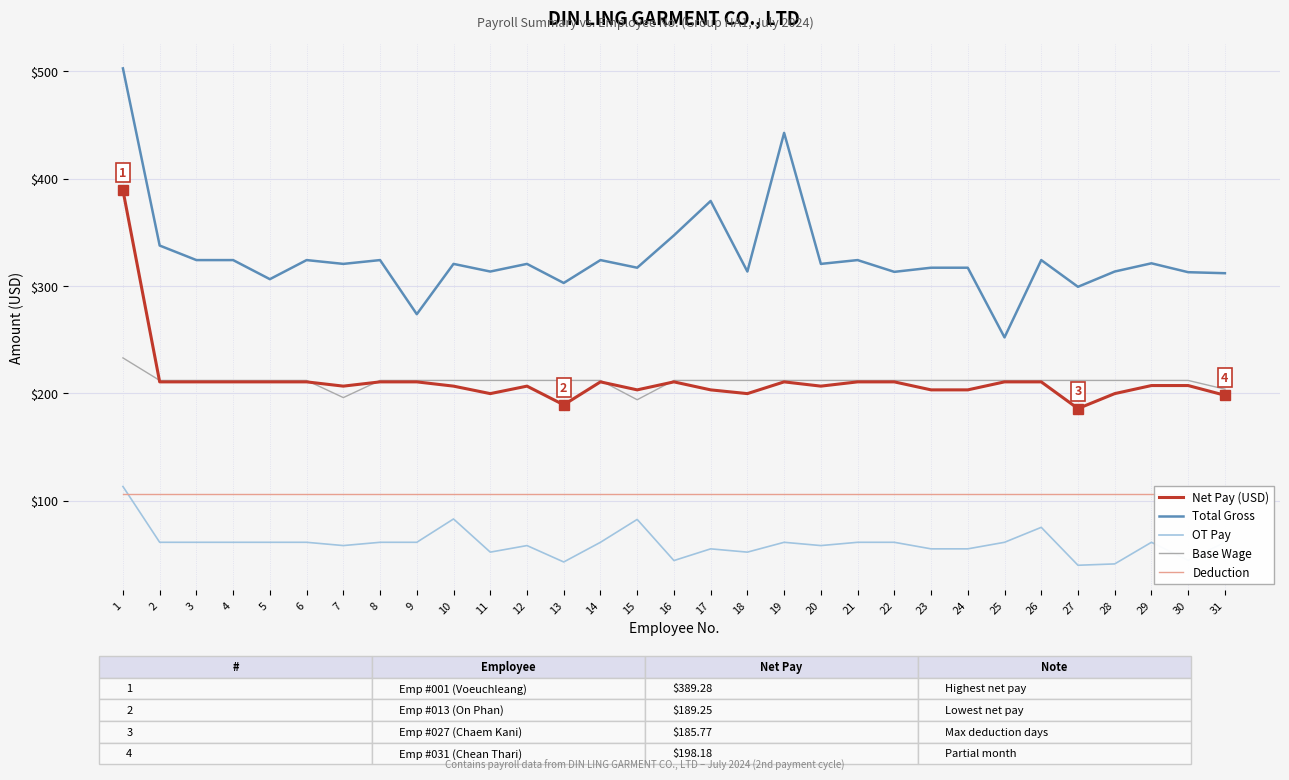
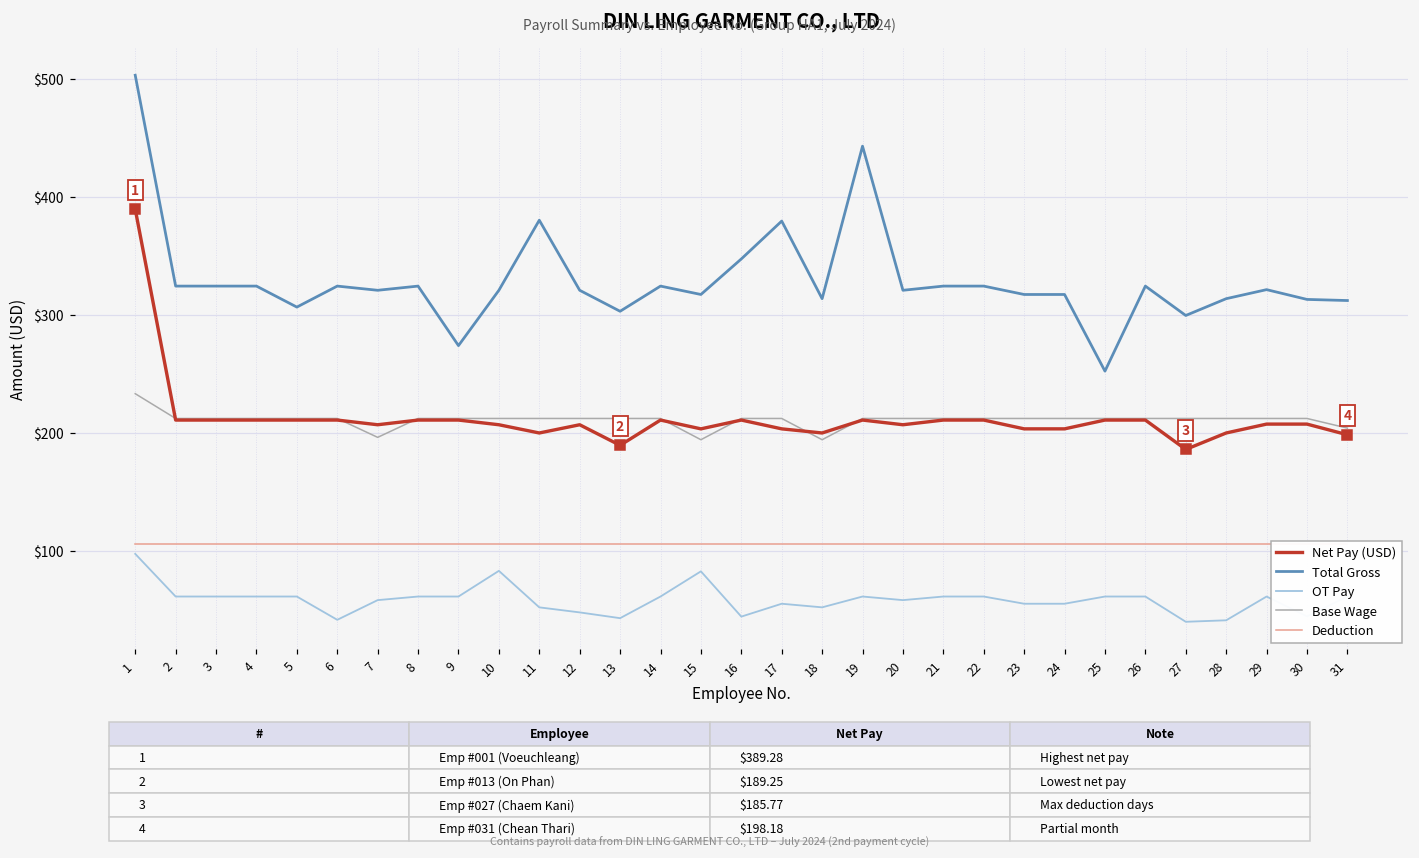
OT Pay, 1: $113 -> $97
Total Gross, 2: $338 -> $324
OT Pay, 6: $61 -> $41
Total Gross, 11: $313 -> $380
OT Pay, 12: $58 -> $48
Base Wage, 18: $212 -> $194
Total Gross, 22: $313 -> $324
OT Pay, 26: $75 -> $61
